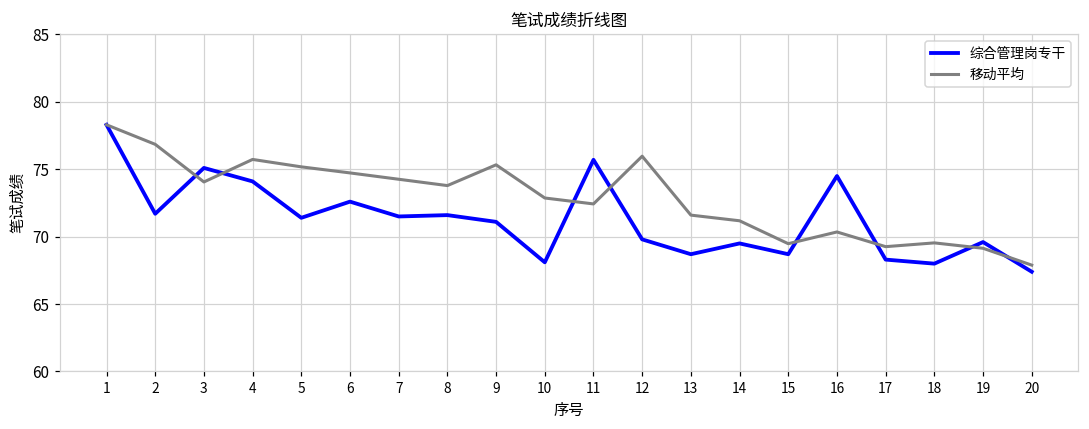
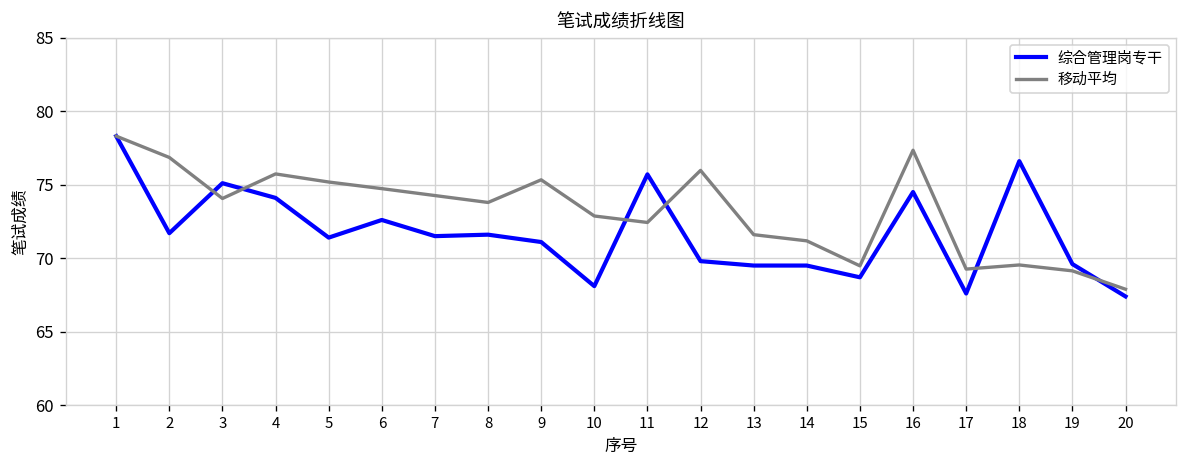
综合管理岗专干, 13: 68.7 -> 69.5
移动平均, 16: 70.4 -> 77.3
综合管理岗专干, 17: 68.3 -> 67.6
综合管理岗专干, 18: 68.0 -> 76.6
